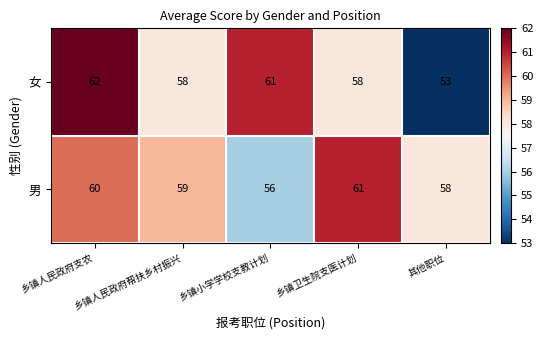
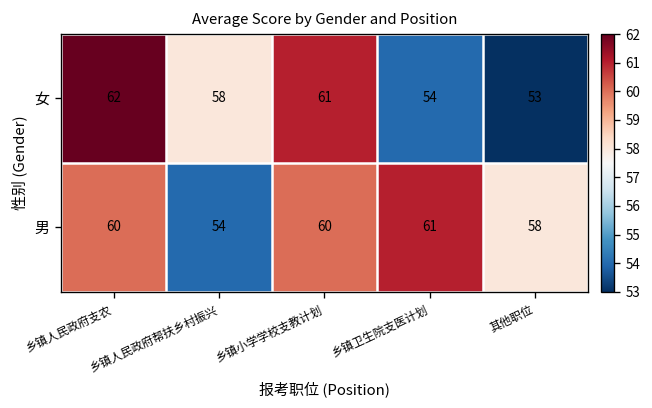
女, 乡镇卫生院支医计划: 58 -> 54
男, 乡镇人民政府帮扶乡村振兴: 59 -> 54
男, 乡镇小学学校支教计划: 56 -> 60
